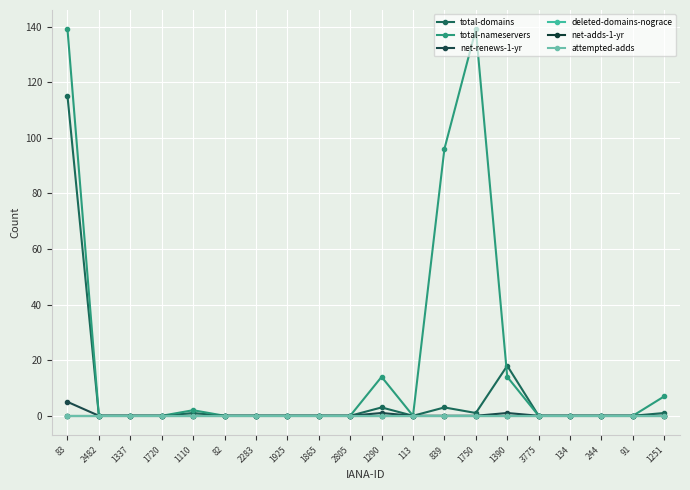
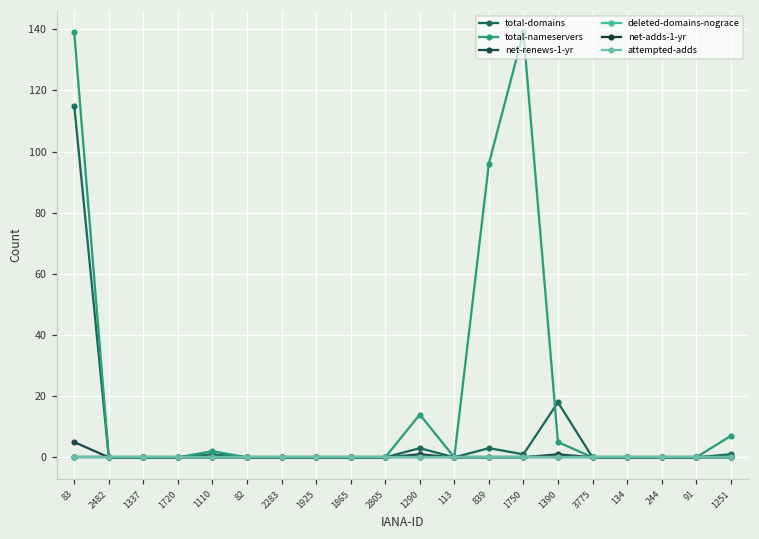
total-nameservers, 1390: 14 -> 5
